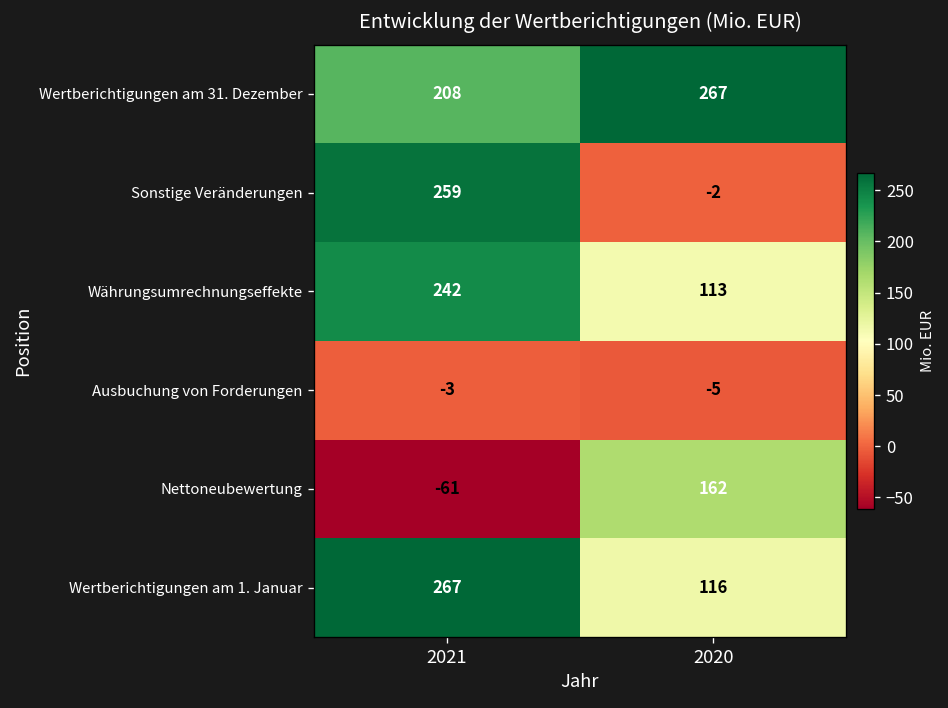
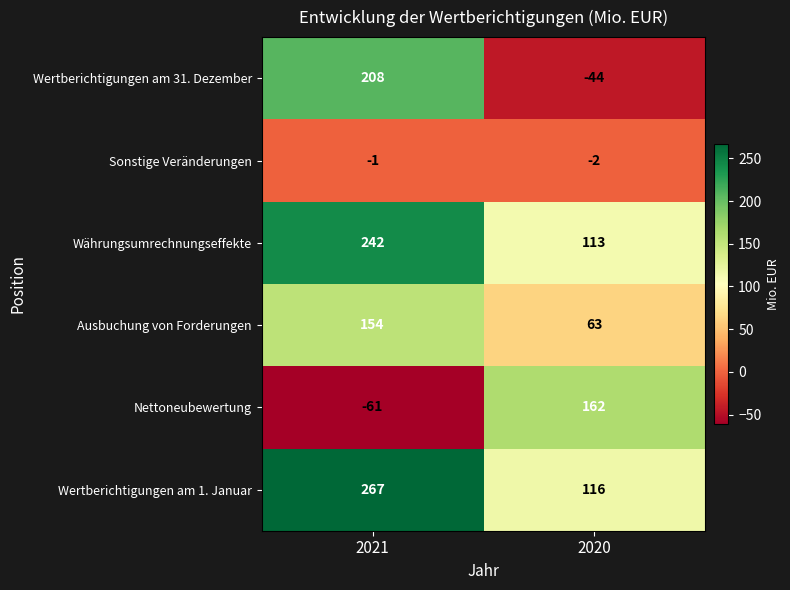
Wertberichtigungen am 31. Dezember, 2020: 267 -> -44
Sonstige Veränderungen, 2021: 259 -> -1
Ausbuchung von Forderungen, 2021: -3 -> 154
Ausbuchung von Forderungen, 2020: -5 -> 63
